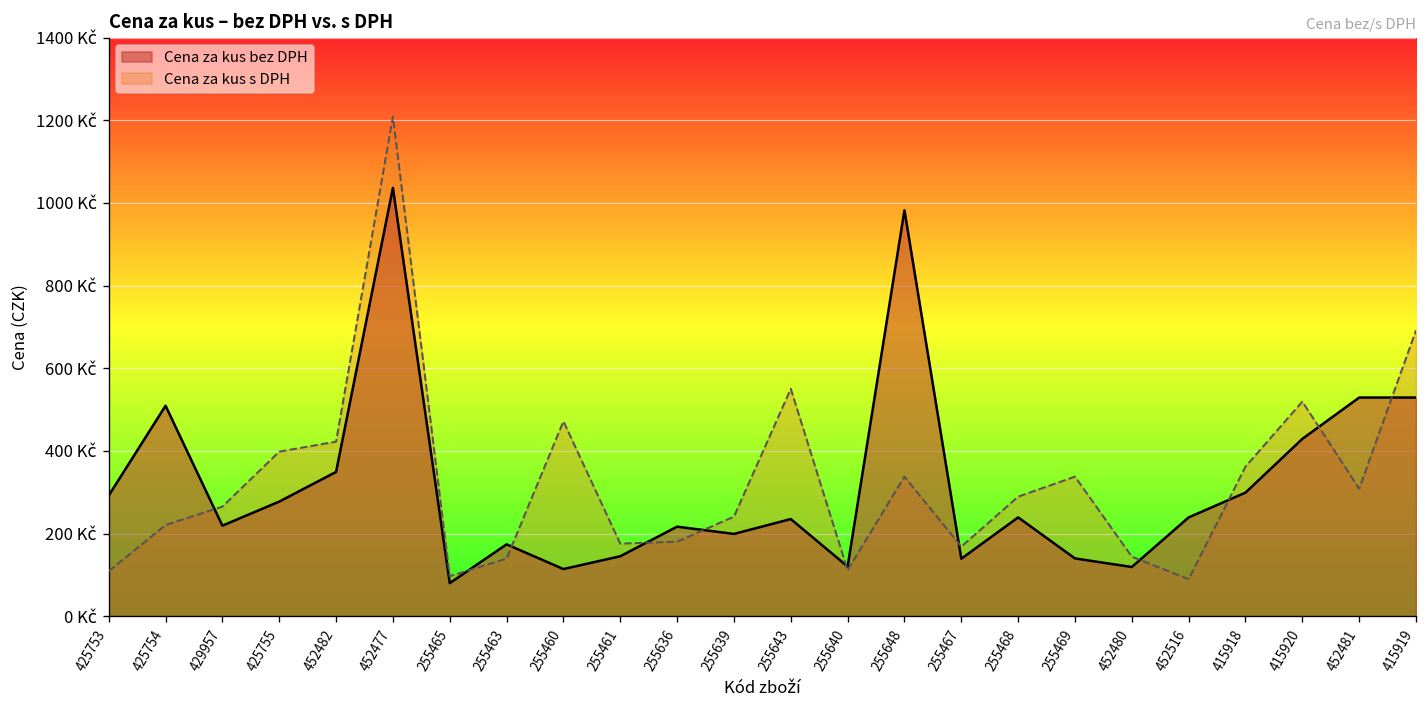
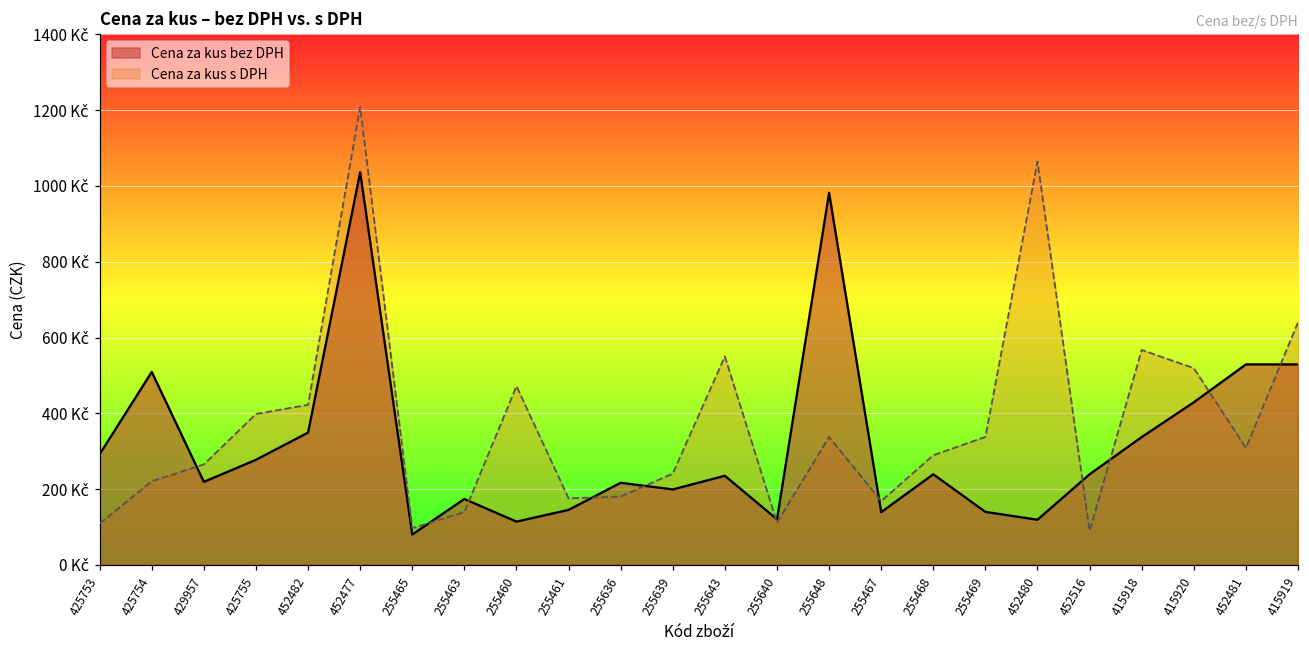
Cena za kus s DPH, 452480: 140 Kč -> 1060 Kč
Cena za kus bez DPH, 415918: 300 Kč -> 340 Kč
Cena za kus s DPH, 415918: 360 Kč -> 570 Kč
Cena za kus s DPH, 415919: 690 Kč -> 640 Kč
